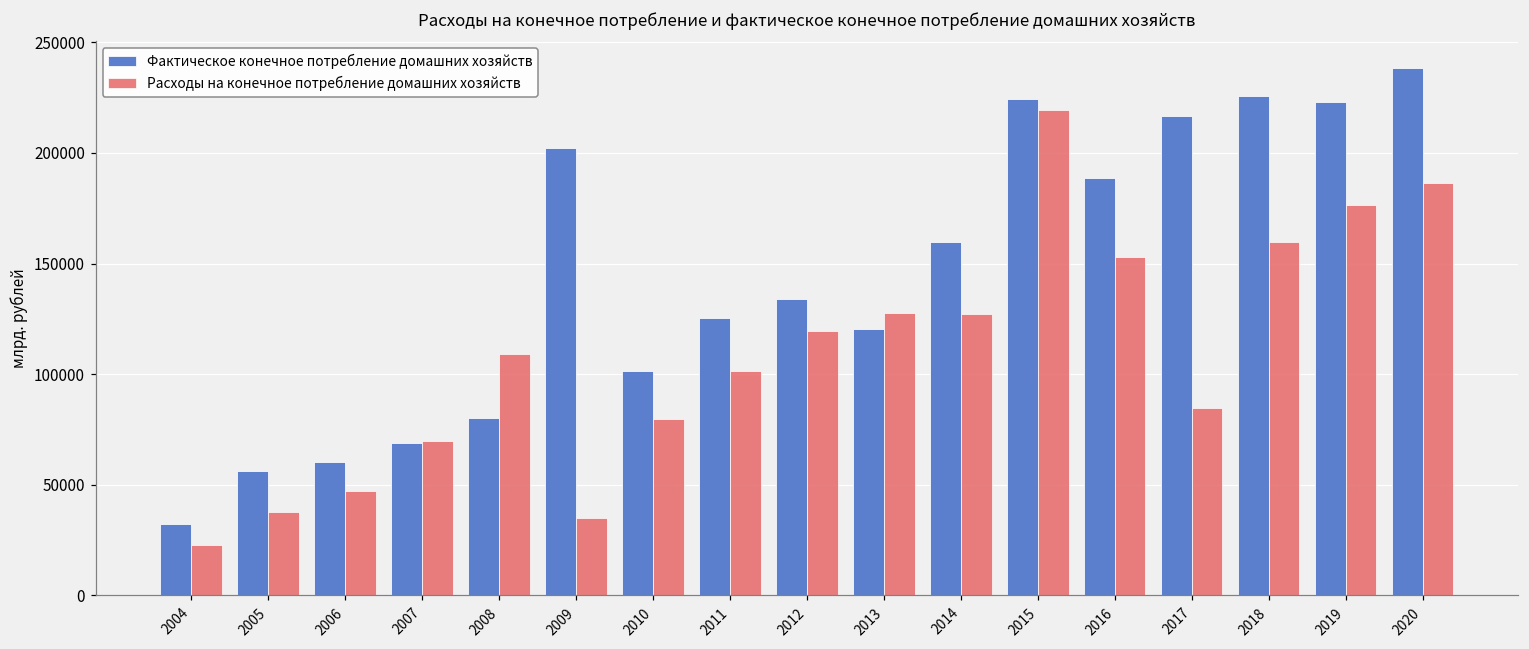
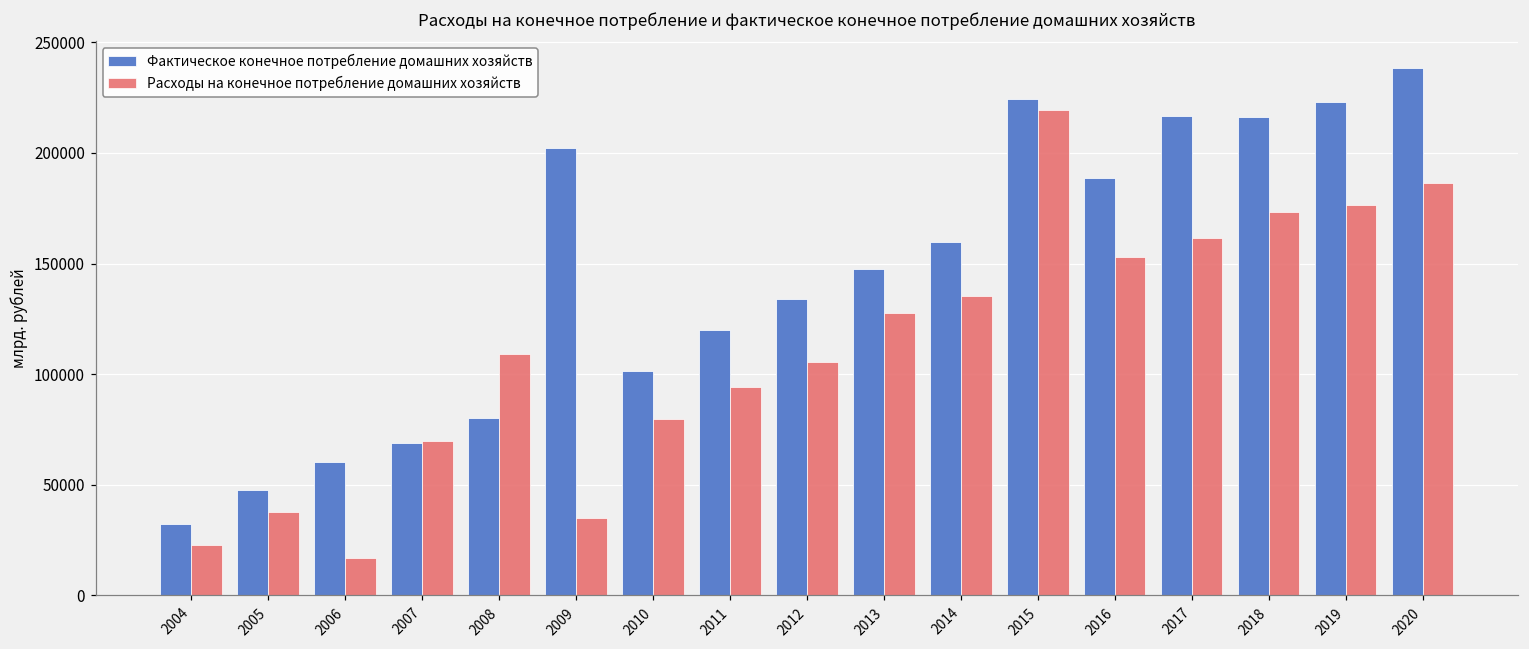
Фактическое конечное потребление домашних хозяйств, 2005: 56000 -> 48000
Расходы на конечное потребление домашних хозяйств, 2006: 47000 -> 17000
Фактическое конечное потребление домашних хозяйств, 2011: 125000 -> 120000
Расходы на конечное потребление домашних хозяйств, 2011: 101000 -> 94000
Расходы на конечное потребление домашних хозяйств, 2012: 120000 -> 105000
Фактическое конечное потребление домашних хозяйств, 2013: 120000 -> 147000
Расходы на конечное потребление домашних хозяйств, 2014: 127000 -> 135000
Расходы на конечное потребление домашних хозяйств, 2017: 85000 -> 161000
Фактическое конечное потребление домашних хозяйств, 2018: 226000 -> 216000
Расходы на конечное потребление домашних хозяйств, 2018: 160000 -> 173000
